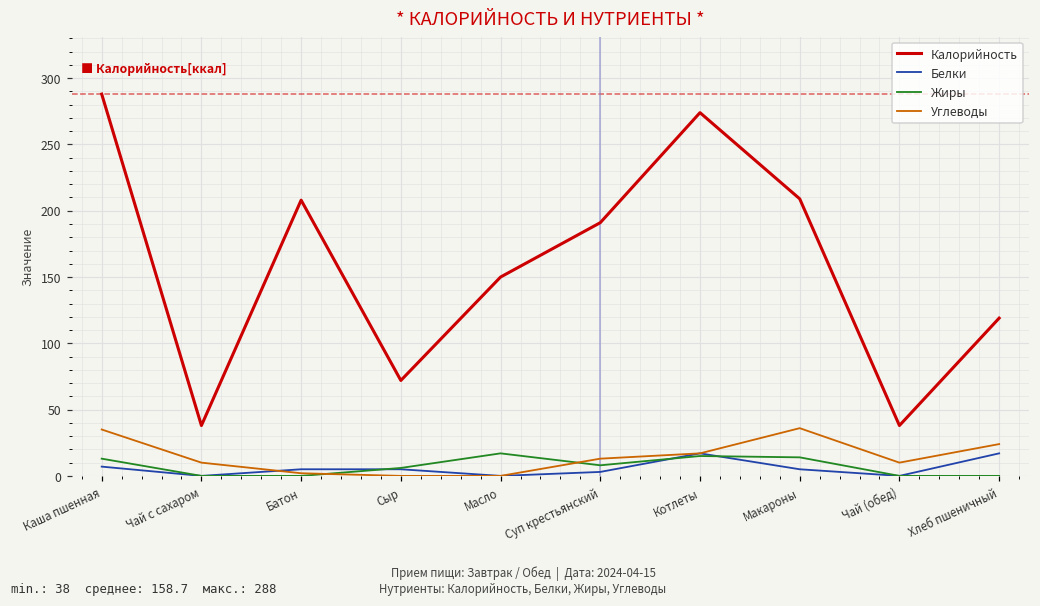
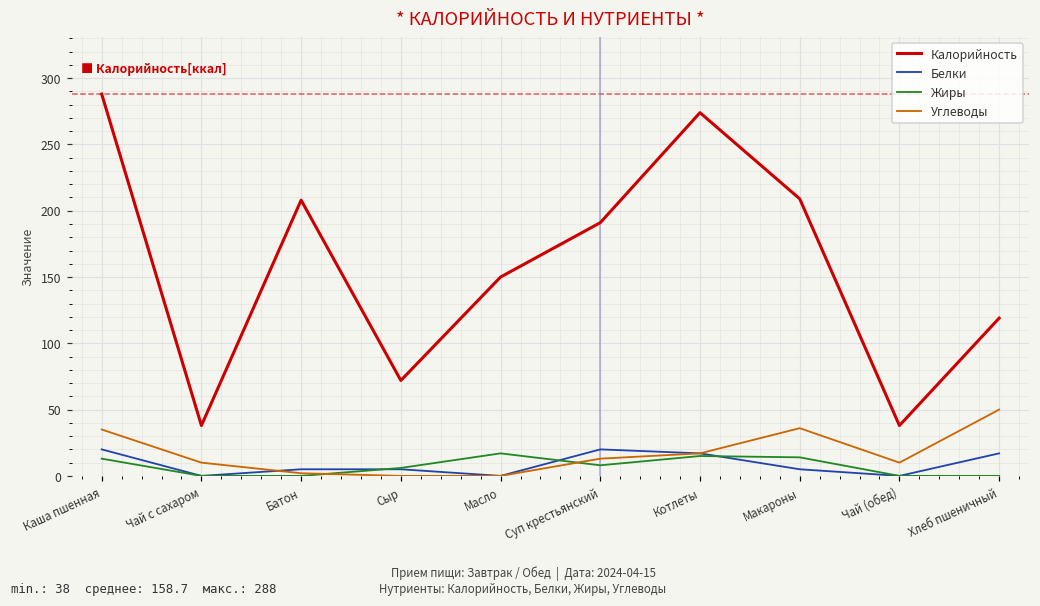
Белки, Каша пшенная: 7 -> 20
Белки, Суп крестьянский: 3 -> 20
Углеводы, Хлеб пшеничный: 24 -> 50
